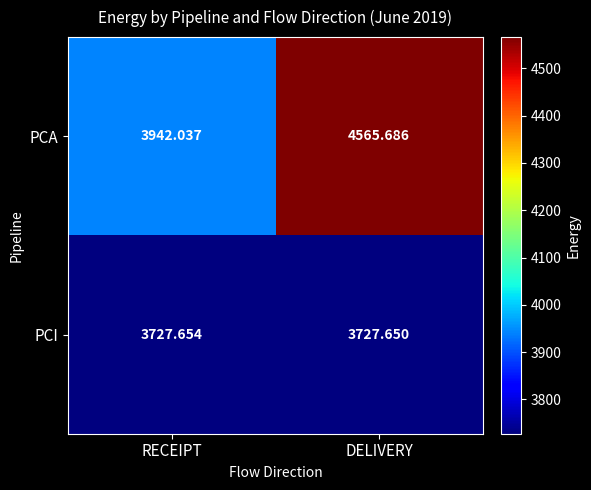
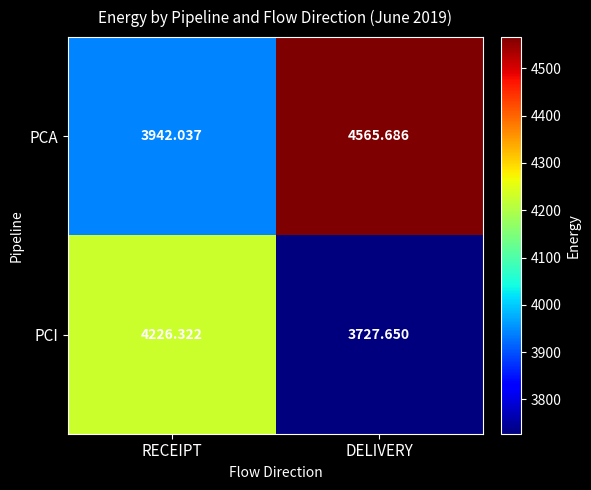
PCI, RECEIPT: 3727.654 -> 4226.322
